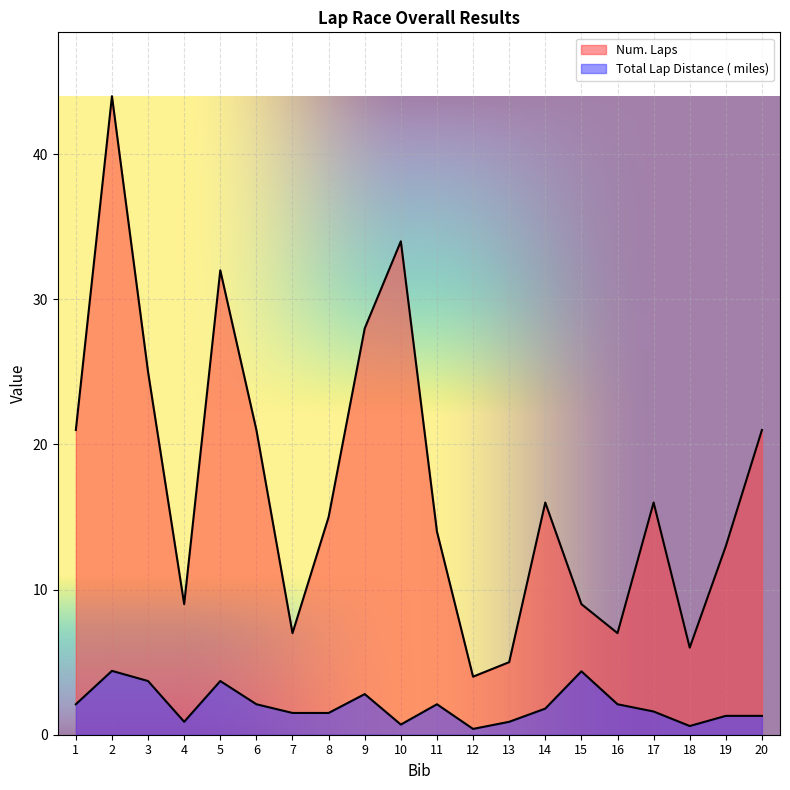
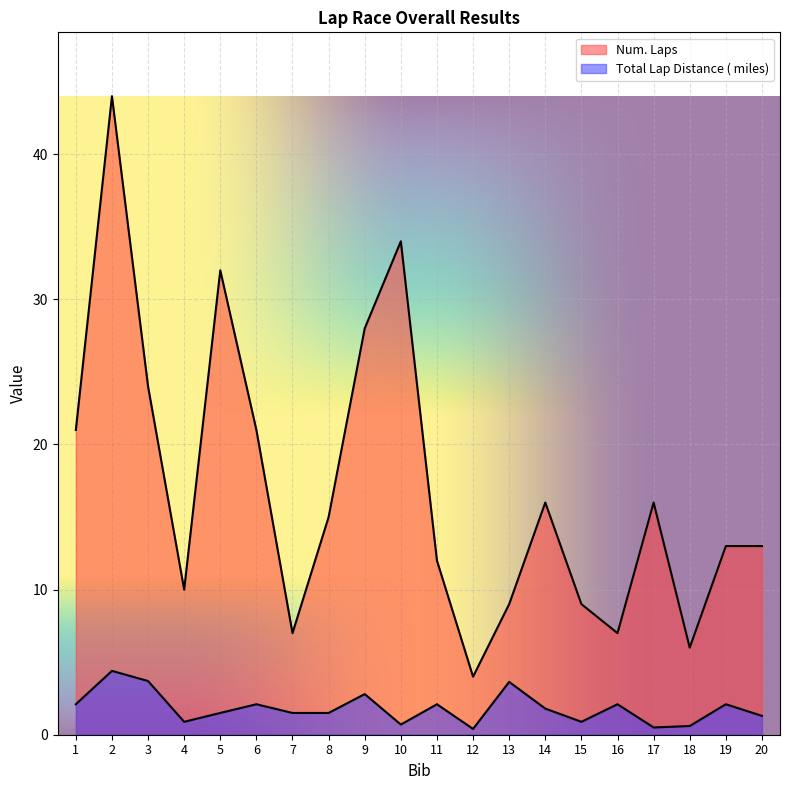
Num. Laps, 3: 25 -> 24
Num. Laps, 4: 9 -> 10
Total Lap Distance ( miles), 5: 3.7 -> 1.5
Num. Laps, 11: 14 -> 12
Num. Laps, 13: 5 -> 9
Total Lap Distance ( miles), 13: 0.9 -> 3.6
Total Lap Distance ( miles), 15: 4.4 -> 0.9
Total Lap Distance ( miles), 17: 1.6 -> 0.5
Total Lap Distance ( miles), 19: 1.3 -> 2.1
Num. Laps, 20: 21 -> 13
